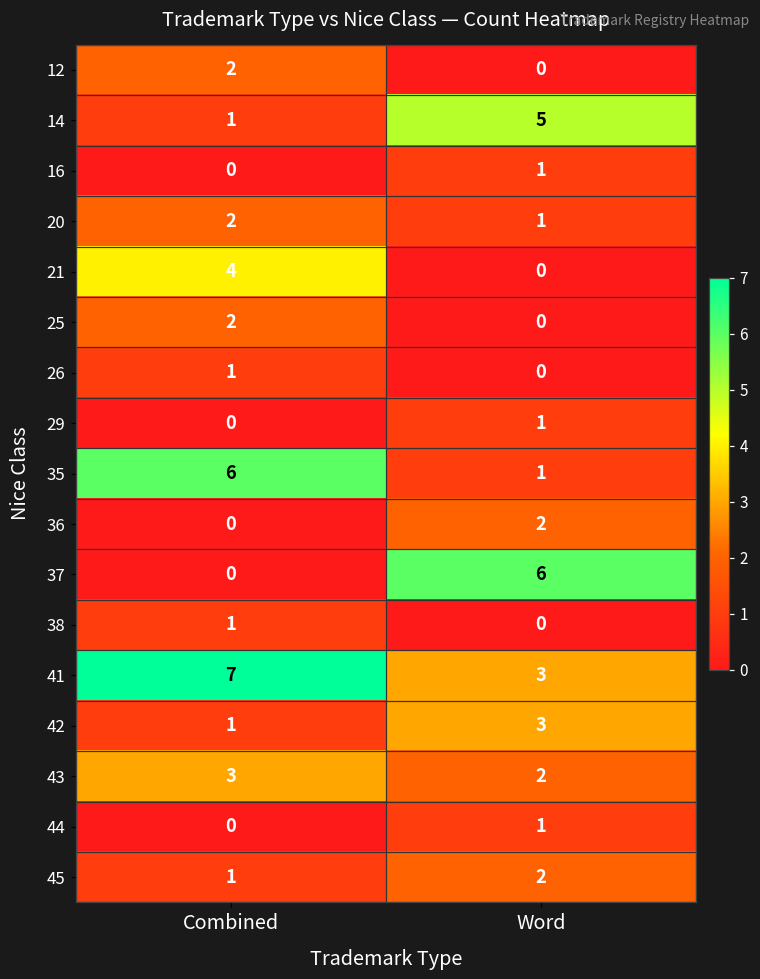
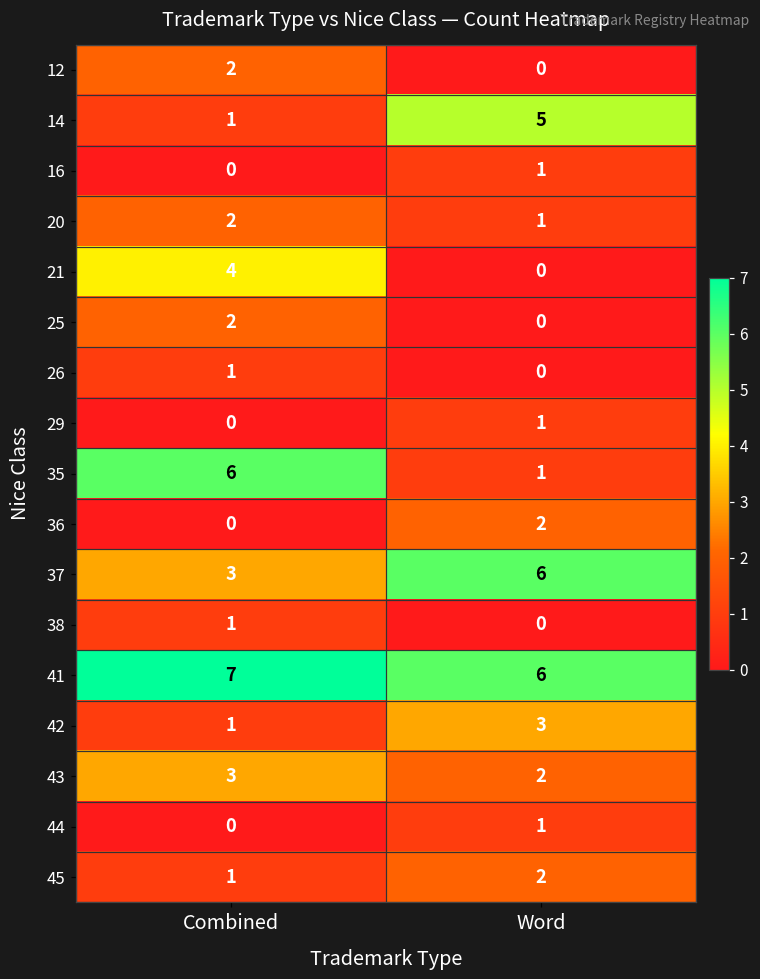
37, Combined: 0 -> 3
41, Word: 3 -> 6
